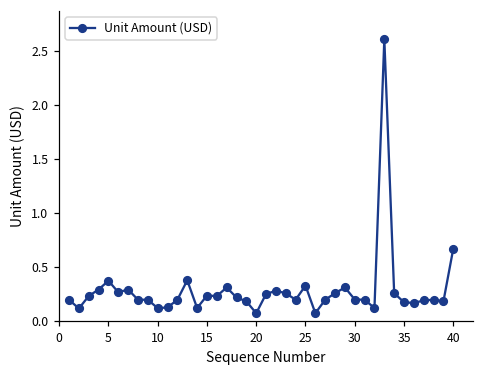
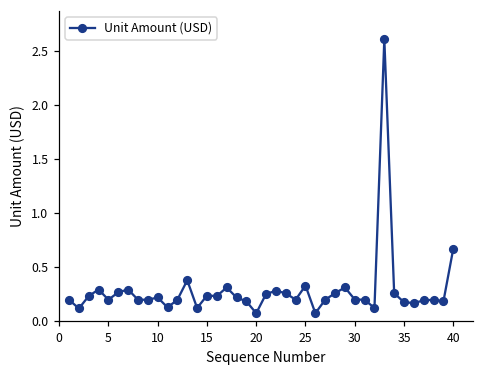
5: 0.4 -> 0.2
10: 0.1 -> 0.2
